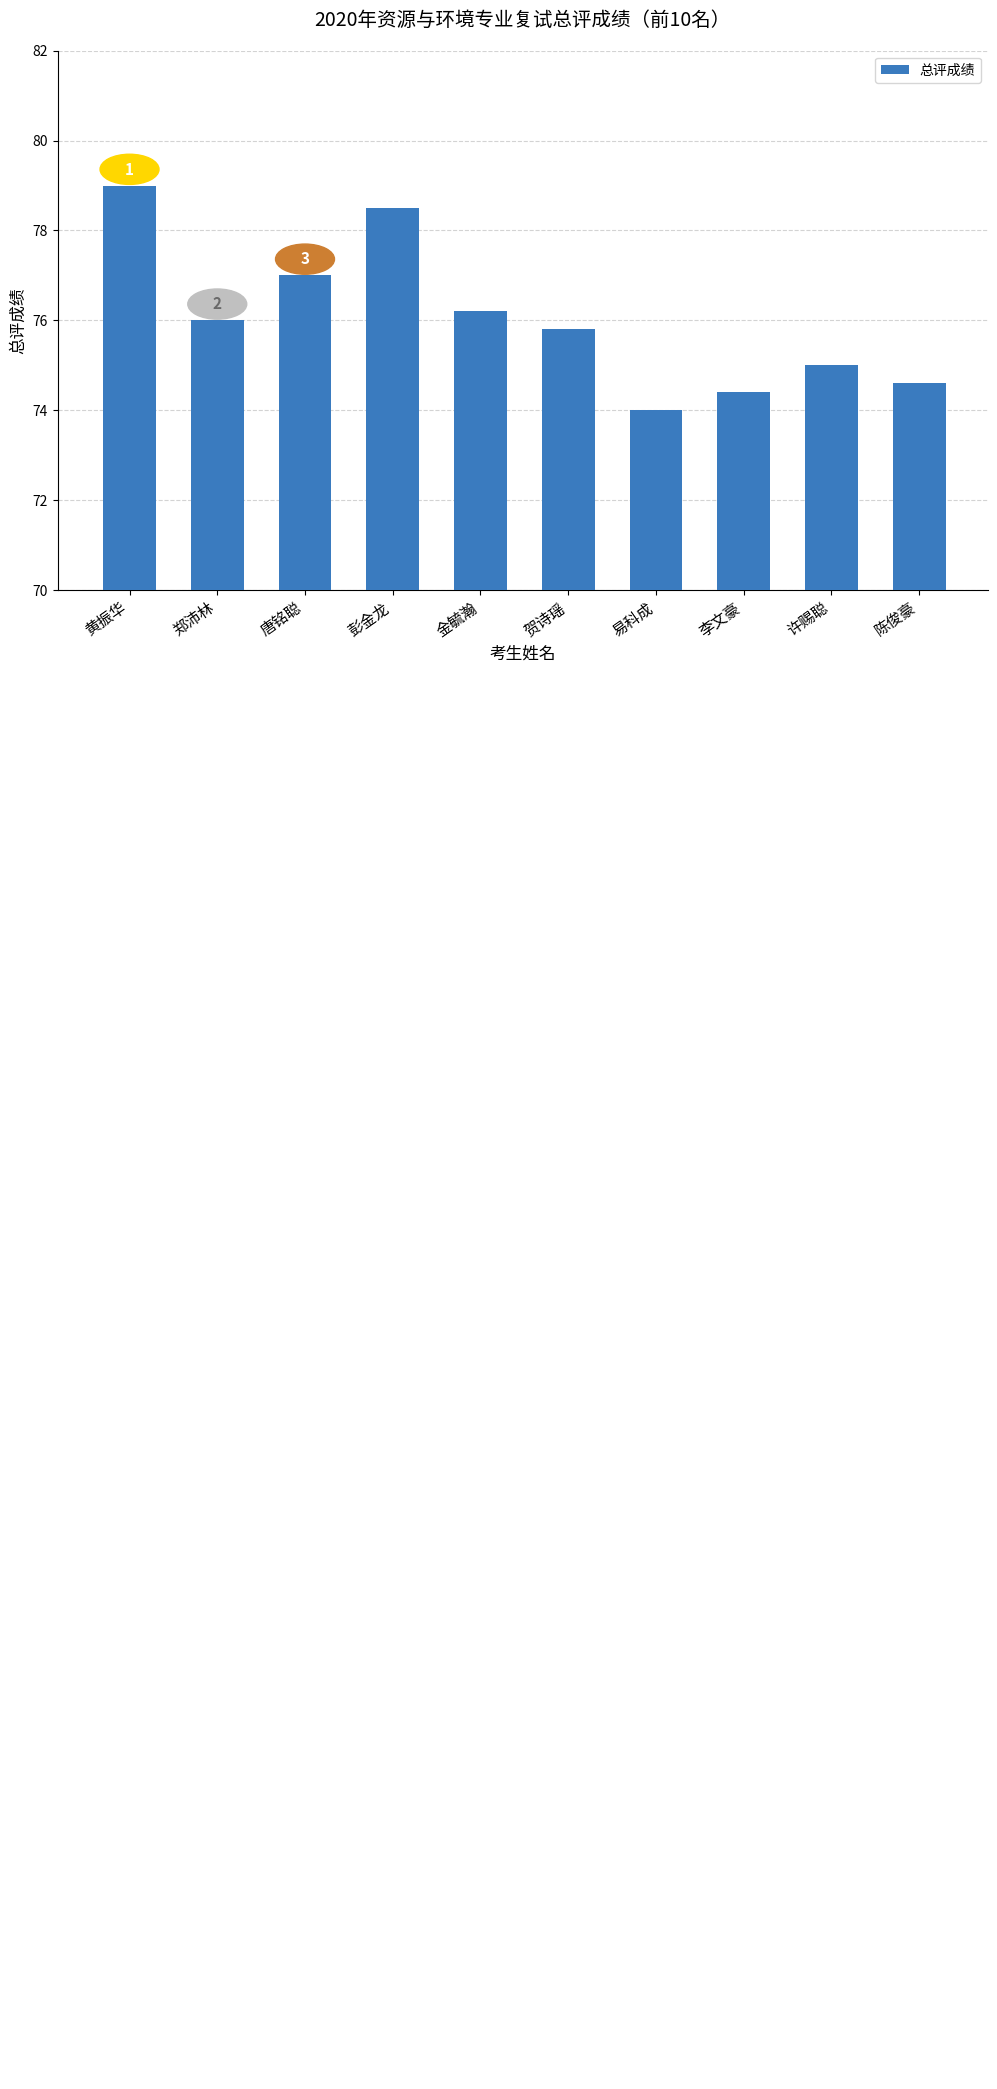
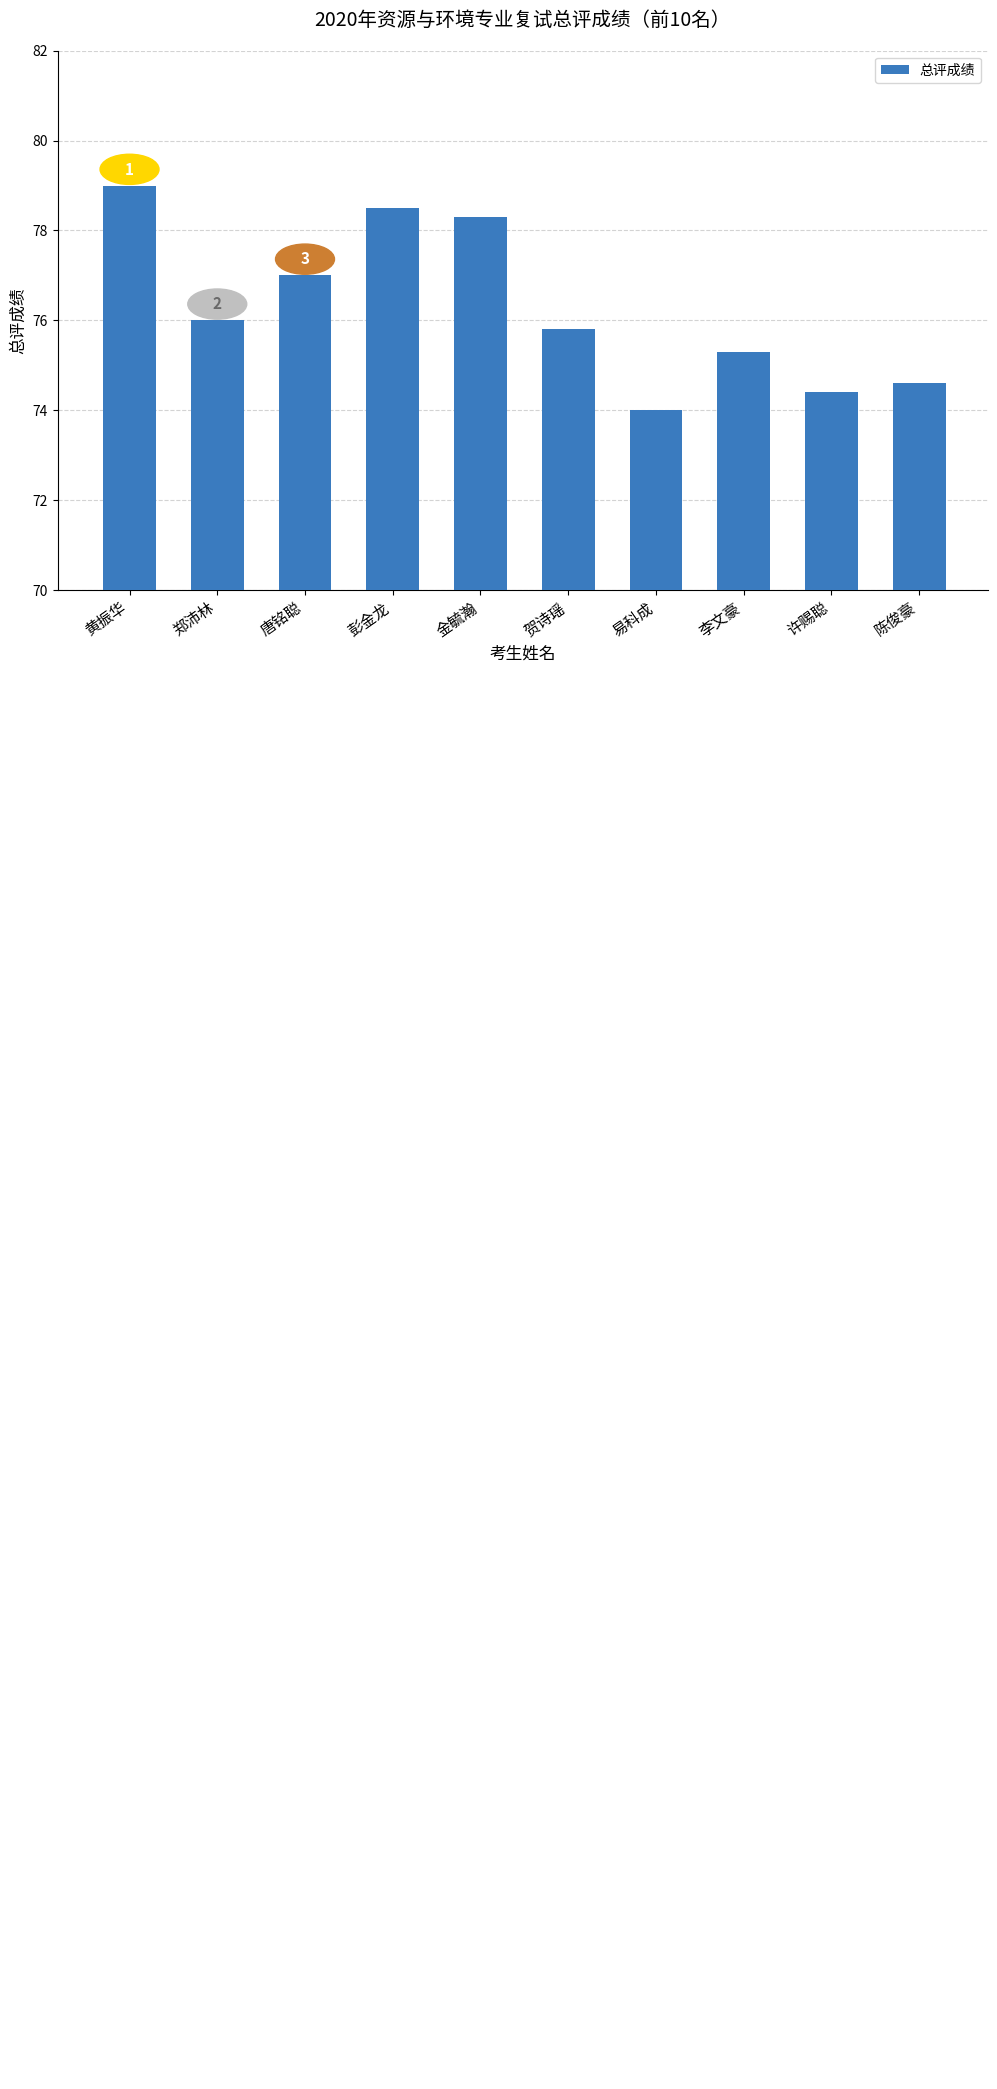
总评成绩, 金毓瀚: 76.2 -> 78.3
总评成绩, 李文豪: 74.4 -> 75.3
总评成绩, 许赐聪: 75.0 -> 74.4
